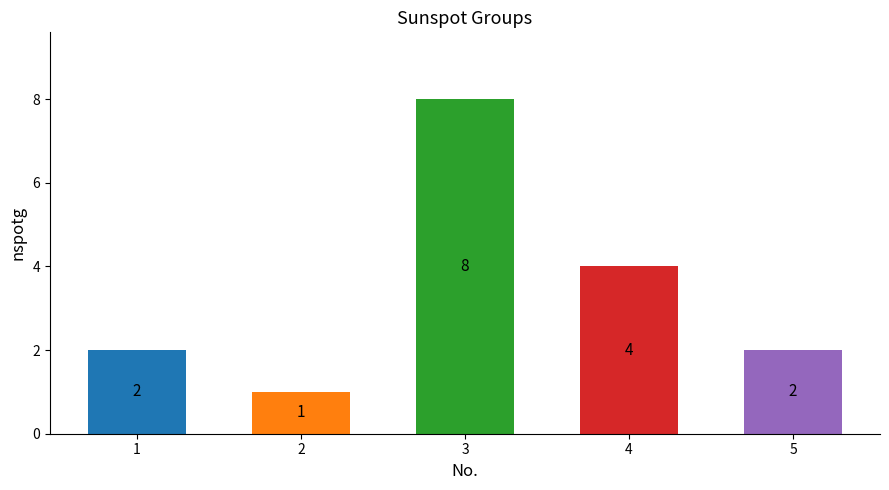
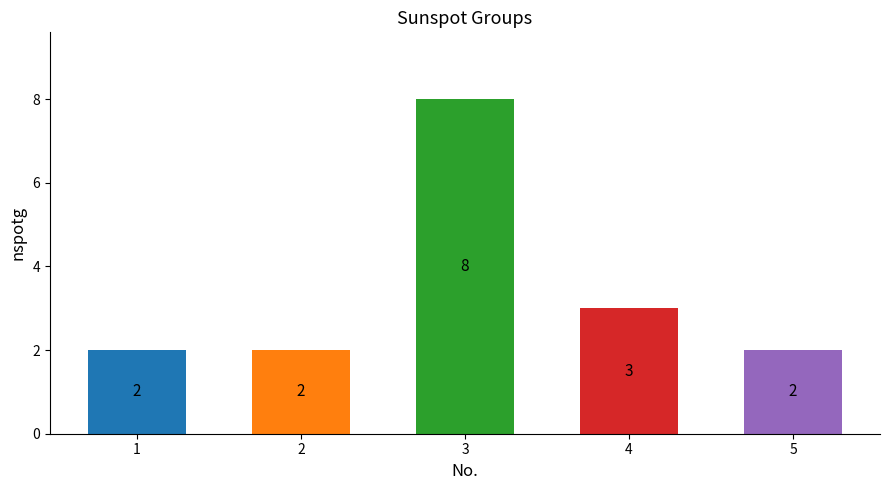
2: 1 -> 2
4: 4 -> 3
